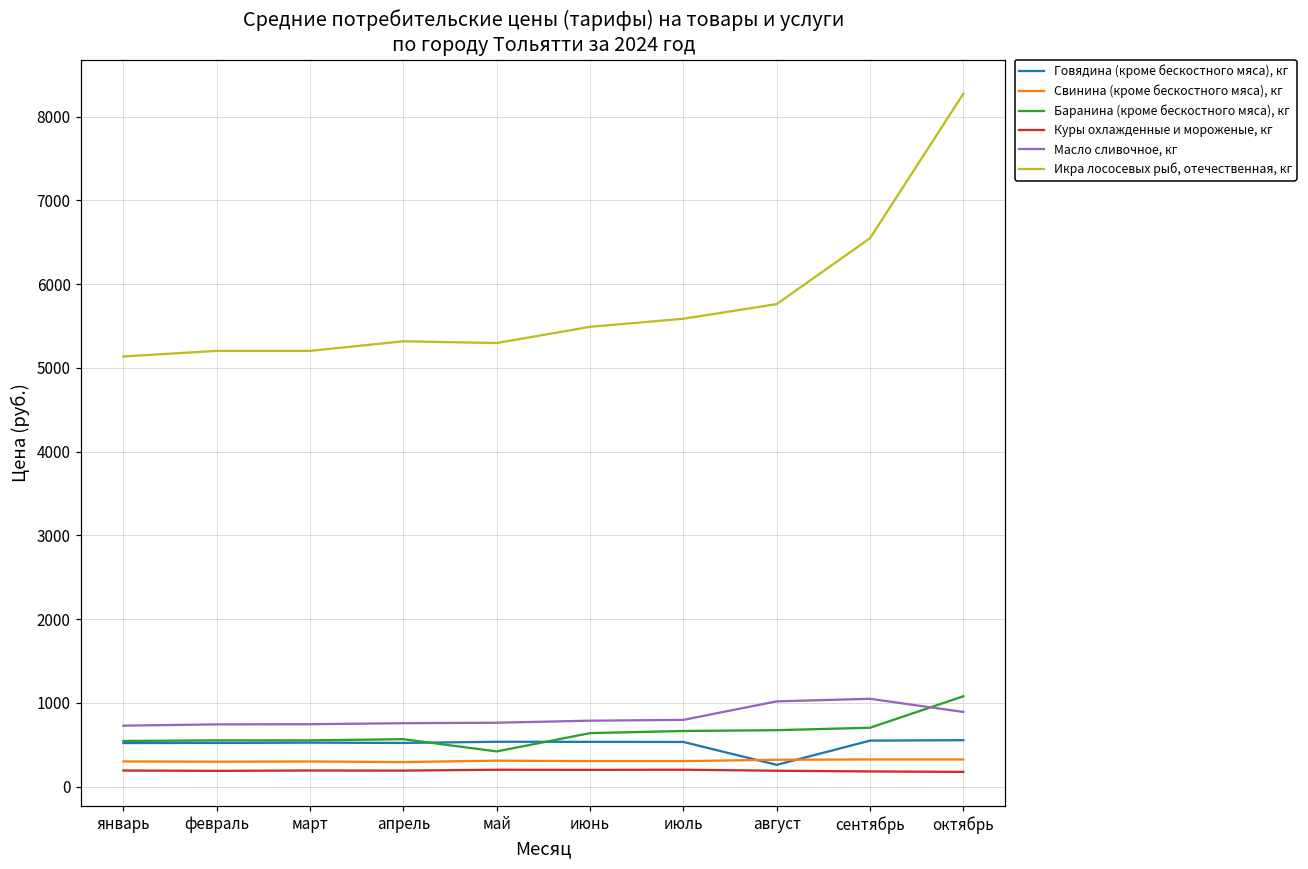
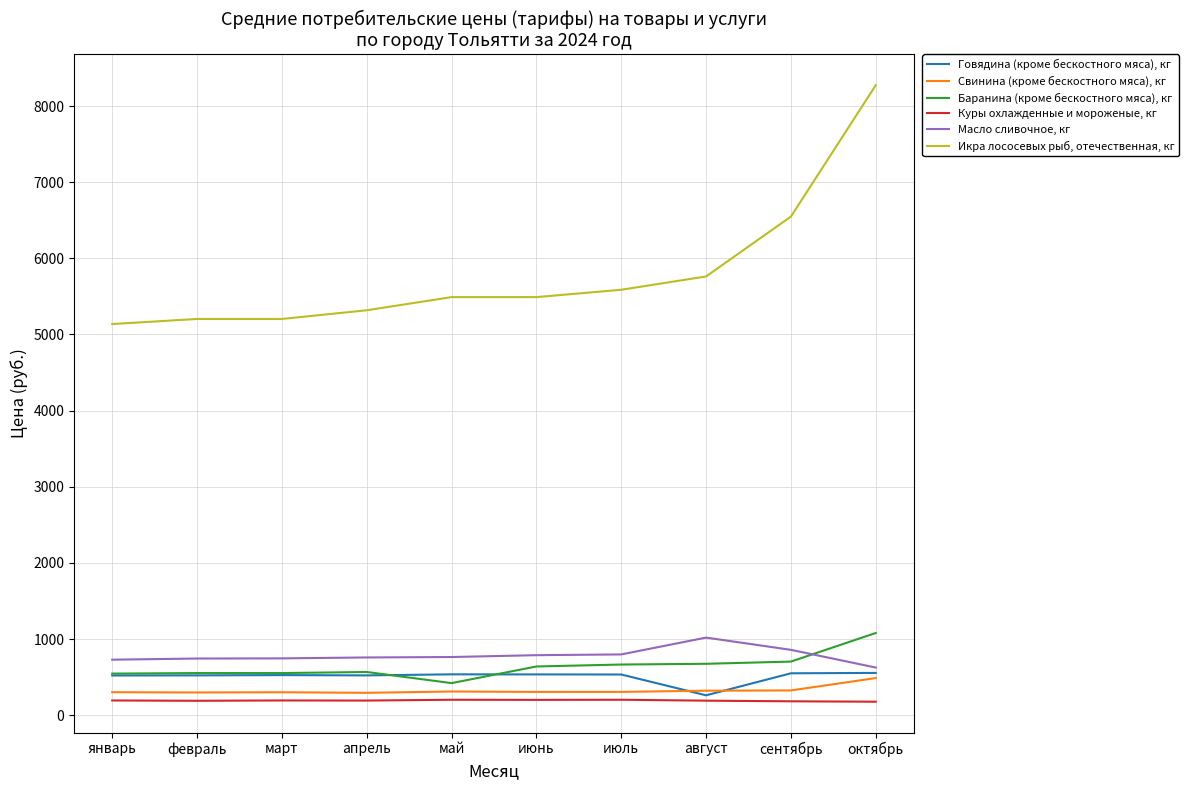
Икра лососевых рыб, отечественная, кг, май: 5300 -> 5500
Масло сливочное, кг, сентябрь: 1000 -> 900
Свинина (кроме бескостного мяса), кг, октябрь: 300 -> 500
Масло сливочное, кг, октябрь: 900 -> 600
